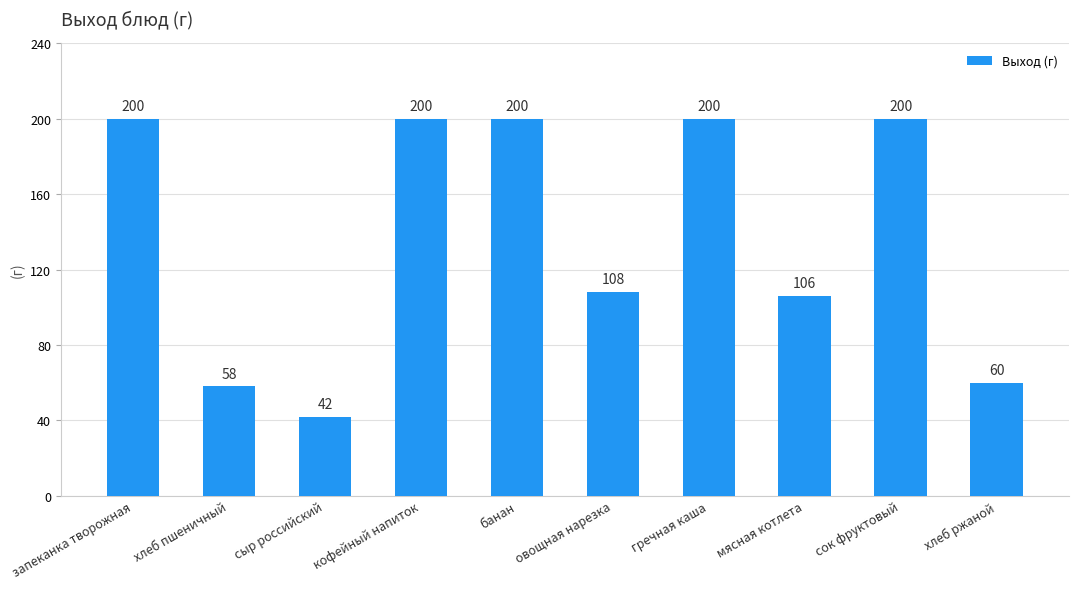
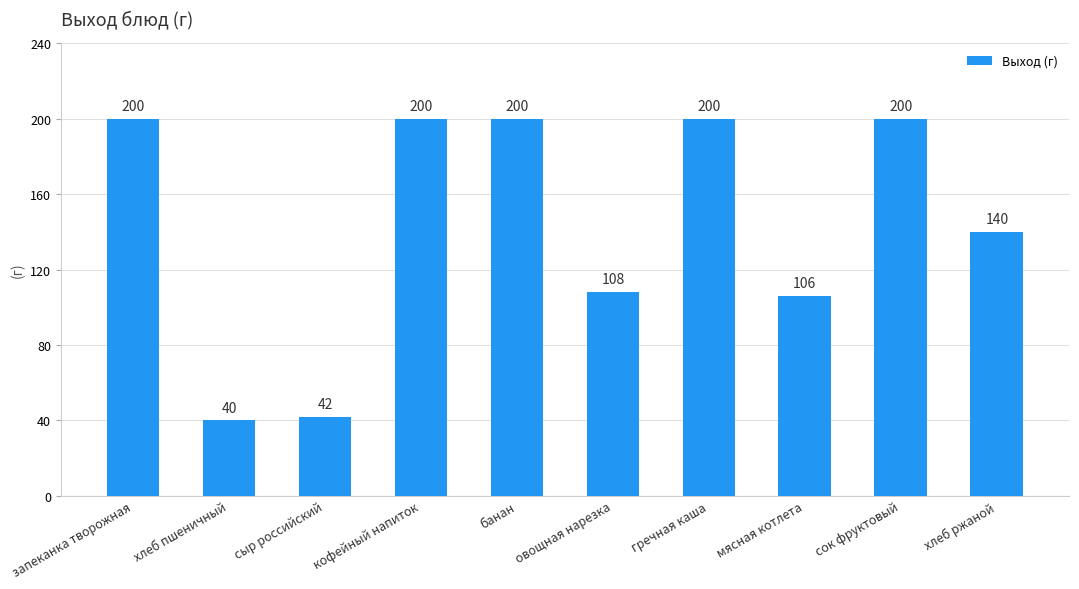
хлеб пшеничный: 58 -> 40
хлеб ржаной: 60 -> 140
